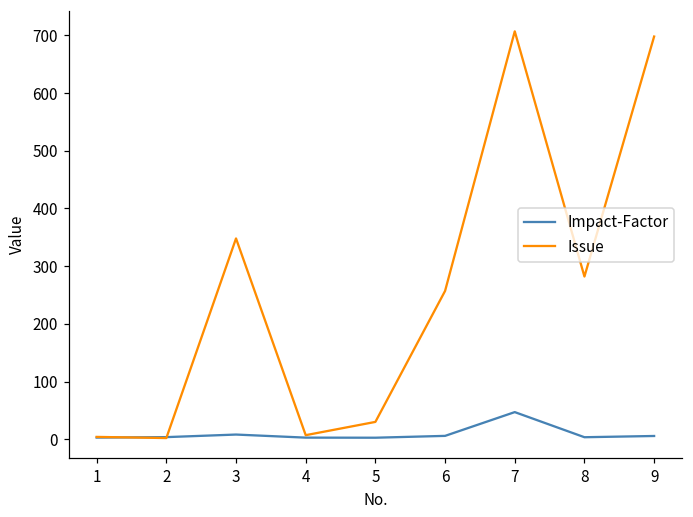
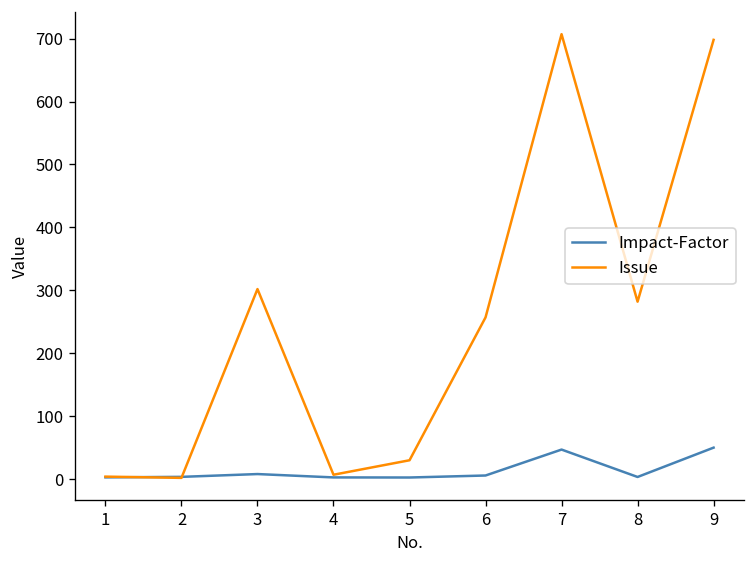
Issue, 3: 350 -> 300
Impact-Factor, 9: 10 -> 50
